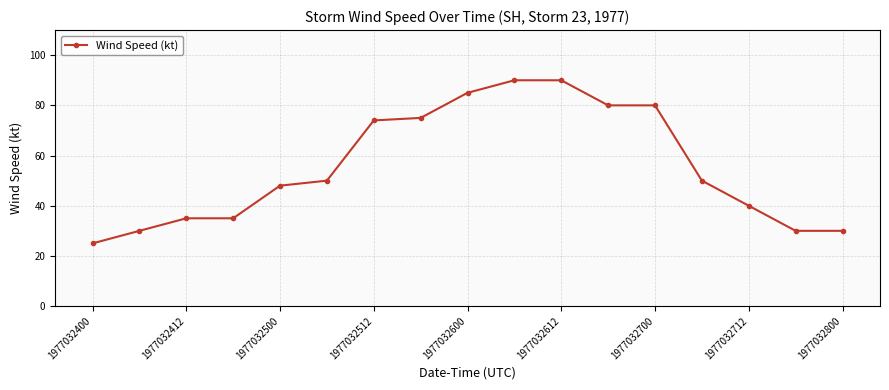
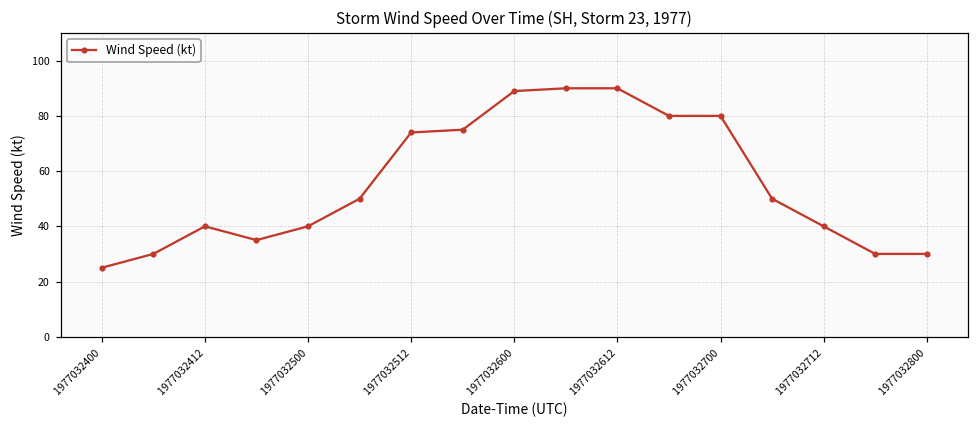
1977032412: 35 -> 40
1977032500: 48 -> 40
1977032600: 85 -> 89
